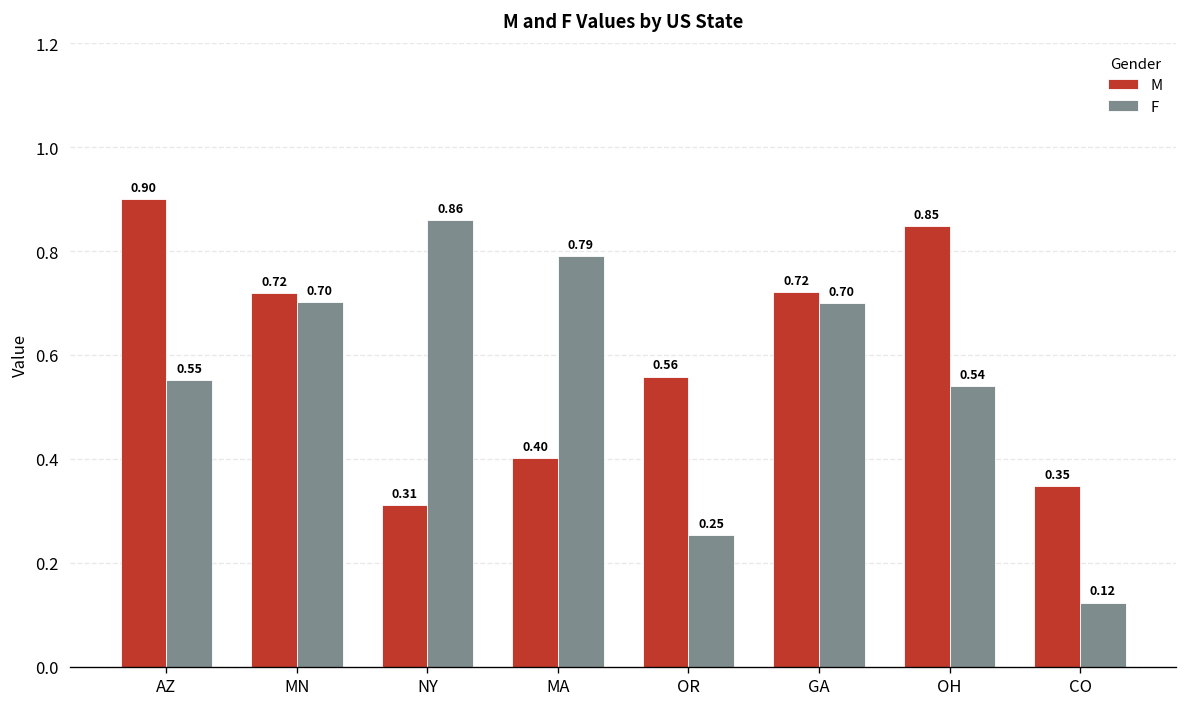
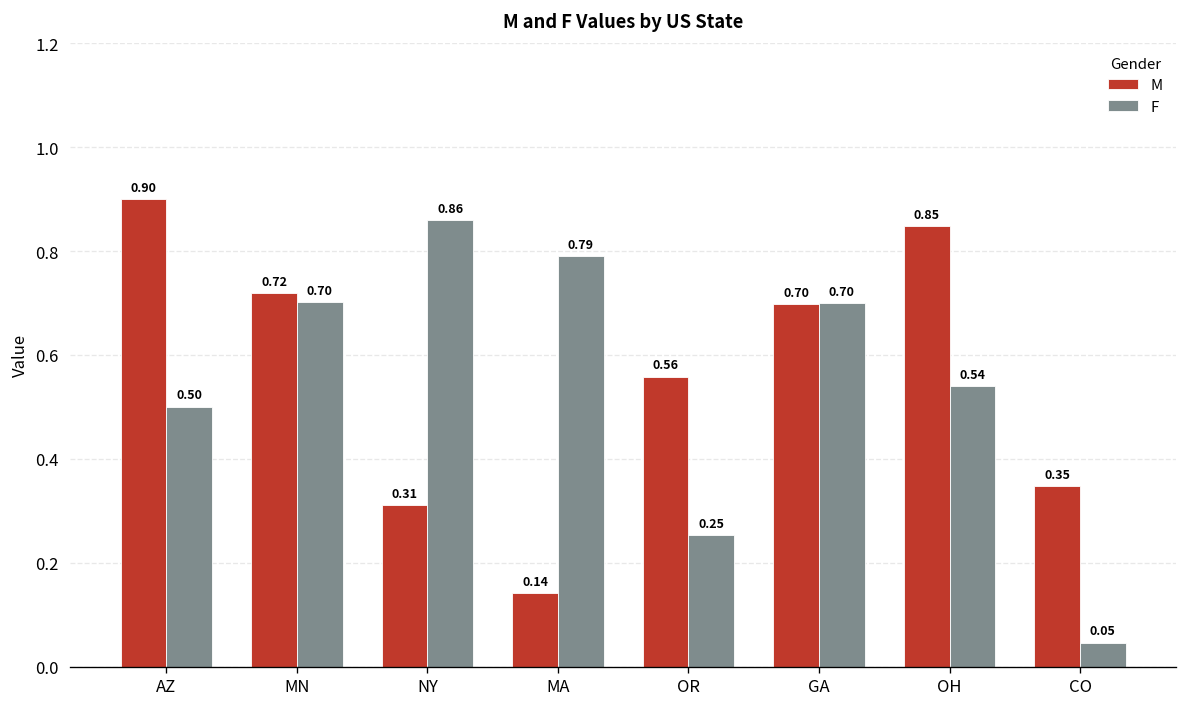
F, AZ: 0.55 -> 0.50
M, MA: 0.40 -> 0.14
M, GA: 0.72 -> 0.70
F, CO: 0.12 -> 0.05
